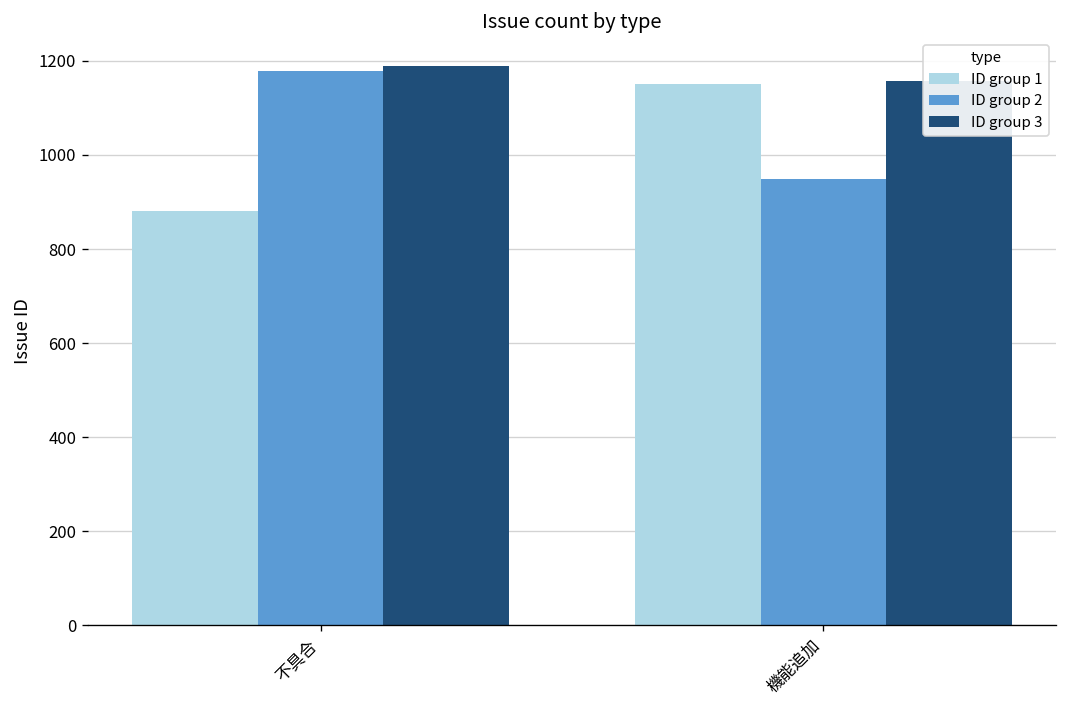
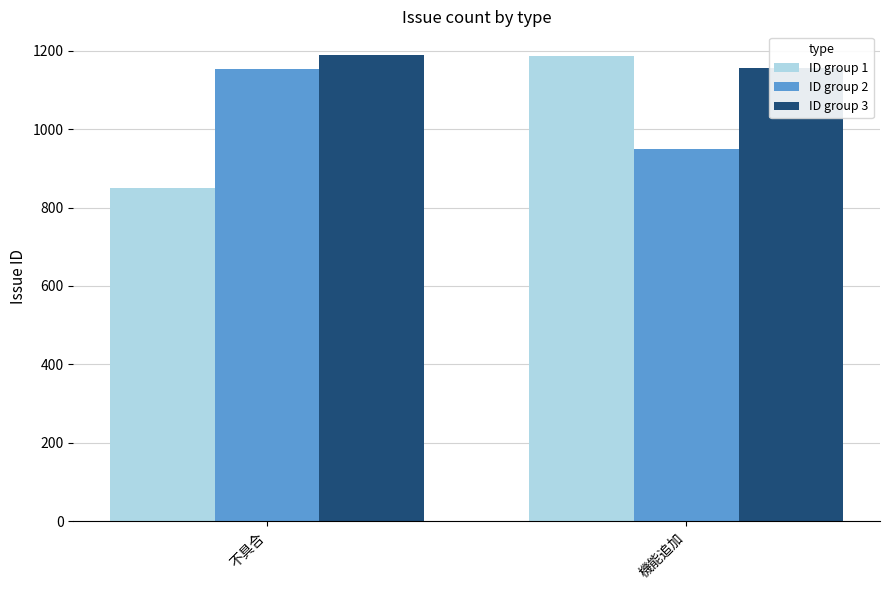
ID group 1, 不具合: 880 -> 850
ID group 2, 不具合: 1180 -> 1150
ID group 1, 機能追加: 1150 -> 1190
